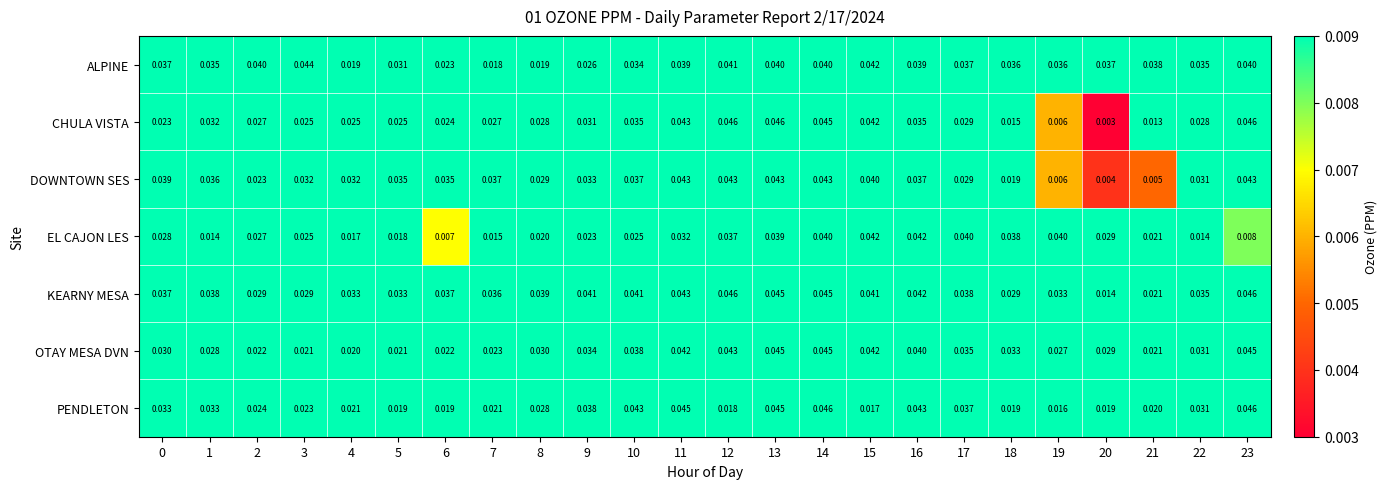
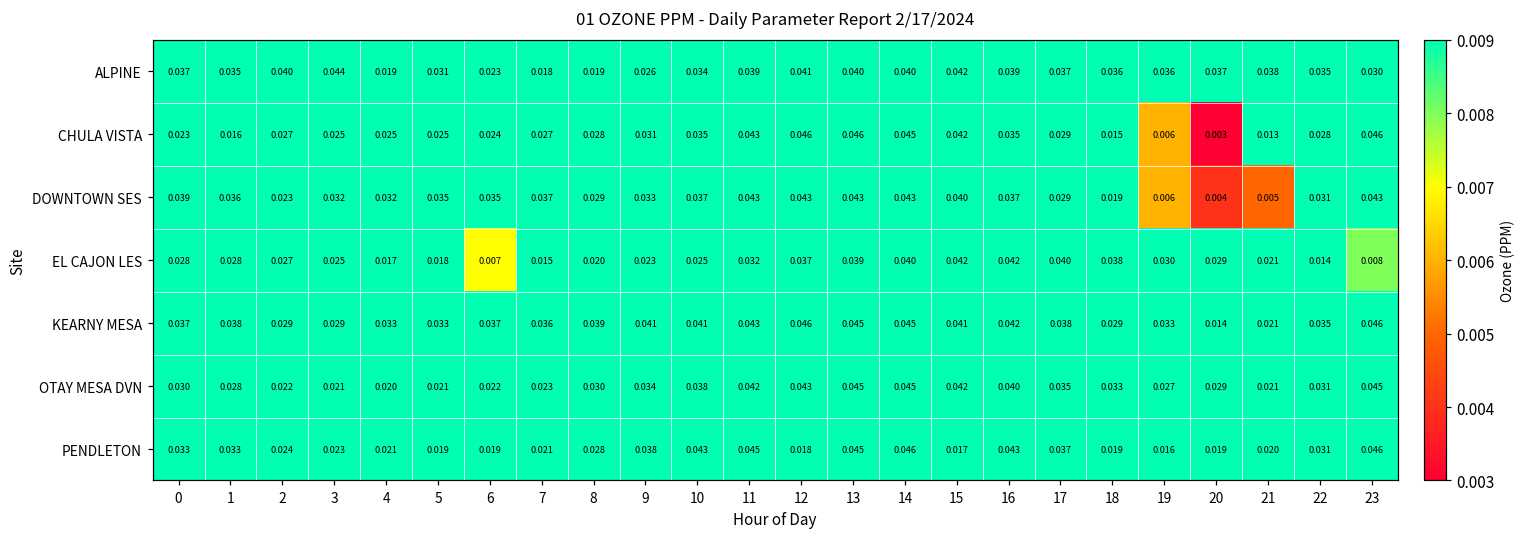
ALPINE, 23: 0.040 -> 0.030
CHULA VISTA, 1: 0.032 -> 0.016
EL CAJON LES, 1: 0.014 -> 0.028
EL CAJON LES, 19: 0.040 -> 0.030
